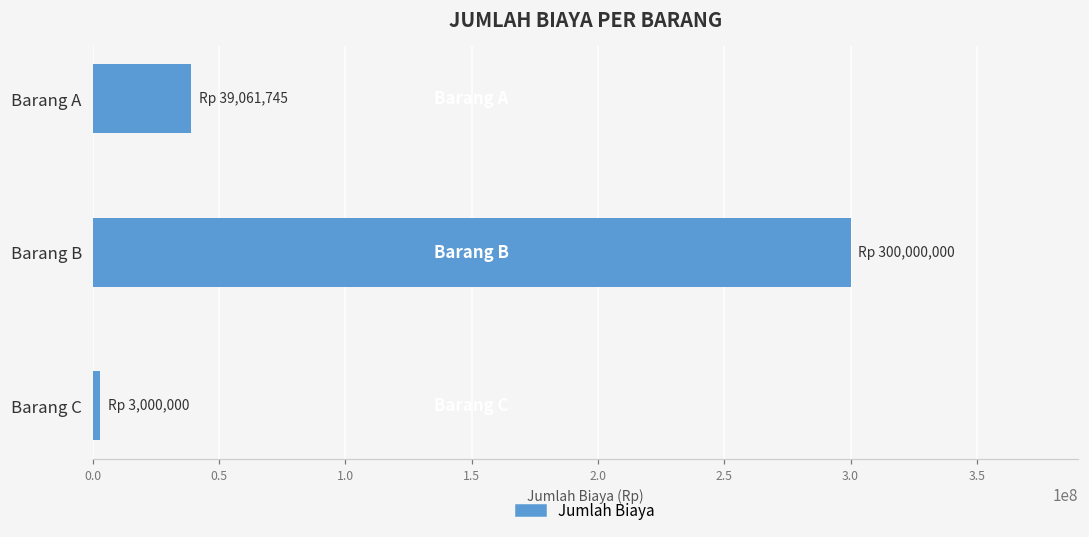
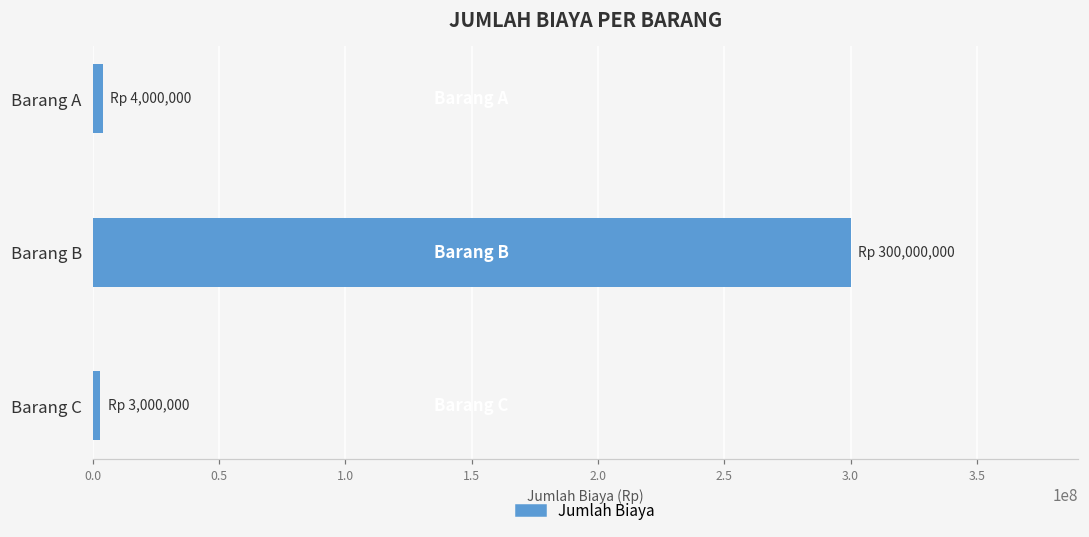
Barang A: 39,061,745 -> 4,000,000
